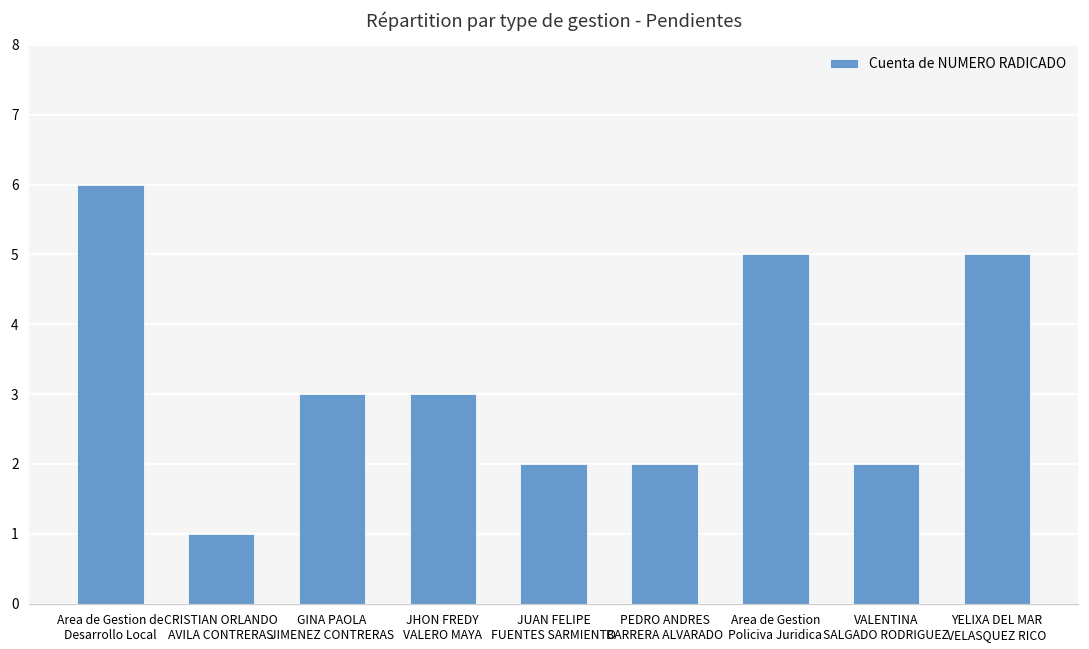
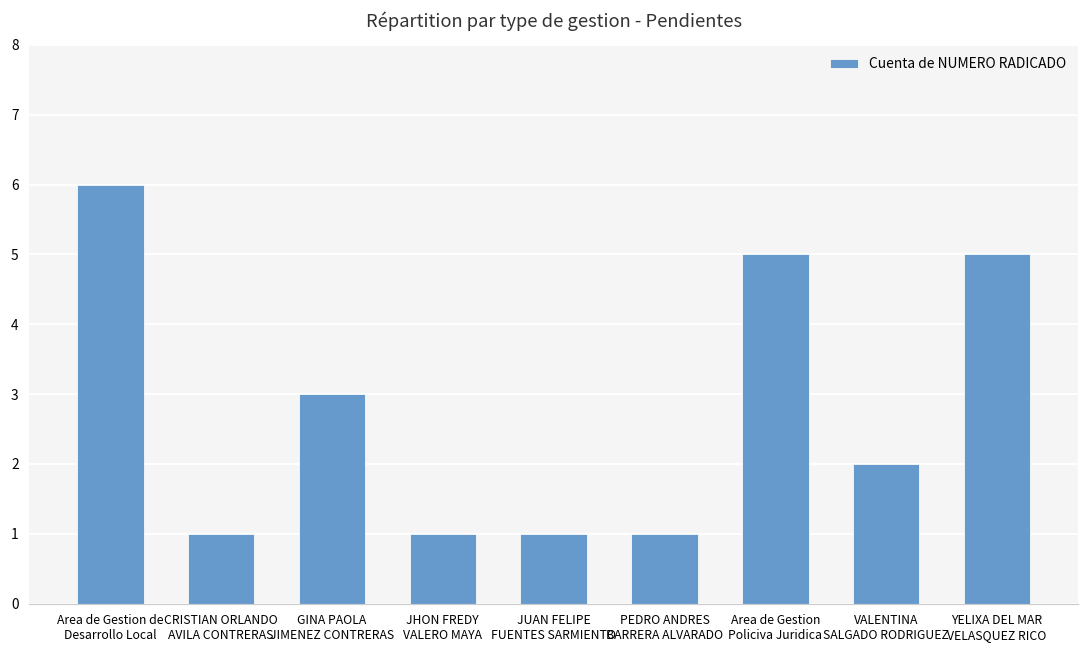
JHON FREDY VALERO MAYA: 3 -> 1
JUAN FELIPE FUENTES SARMIENTO: 2 -> 1
PEDRO ANDRES BARRERA ALVARADO: 2 -> 1
